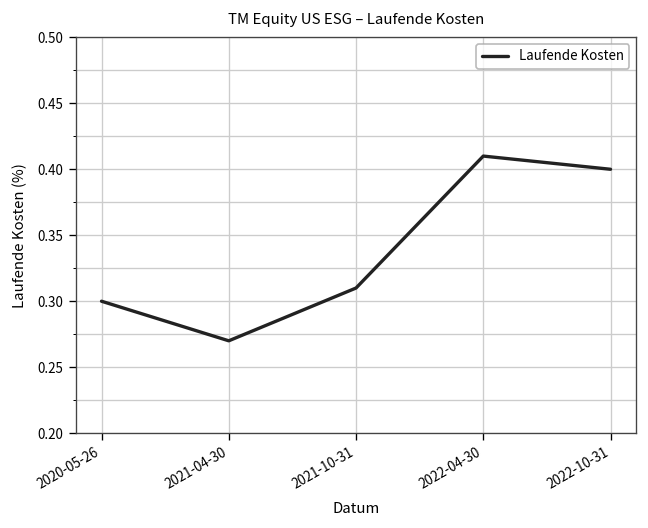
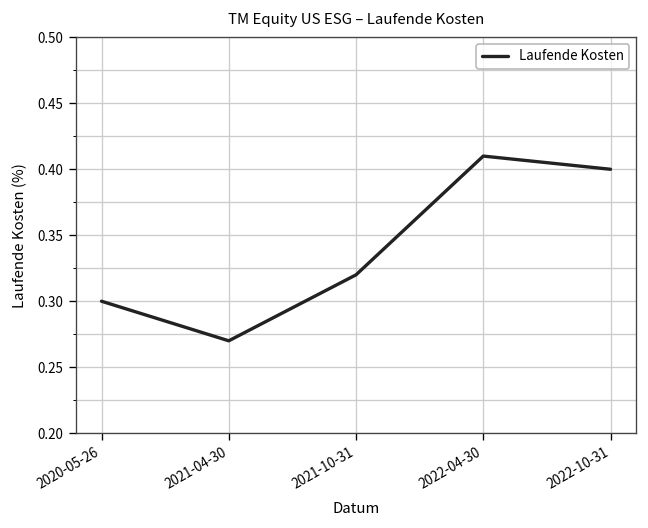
2021-10-31: 0.31 -> 0.32
